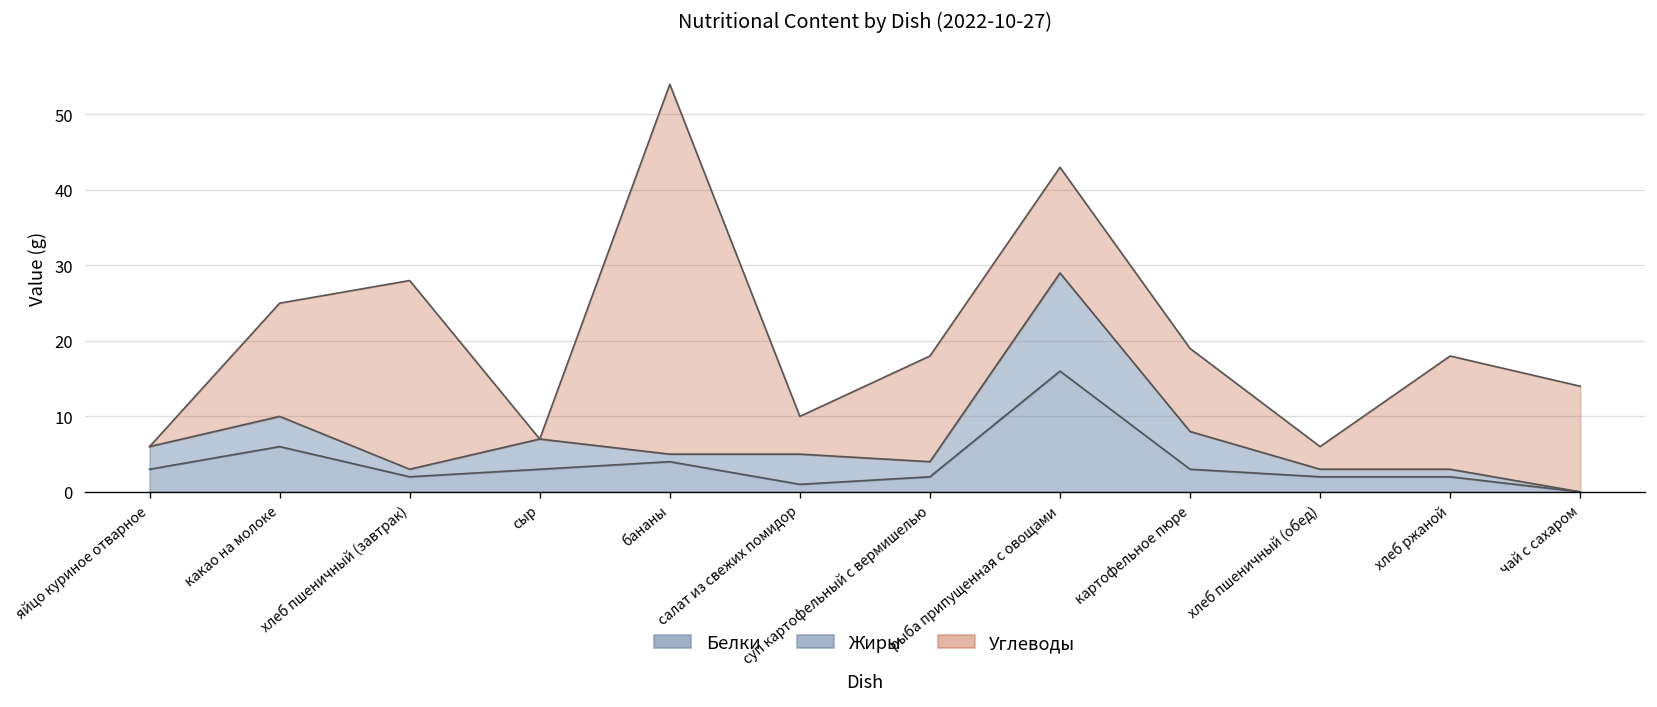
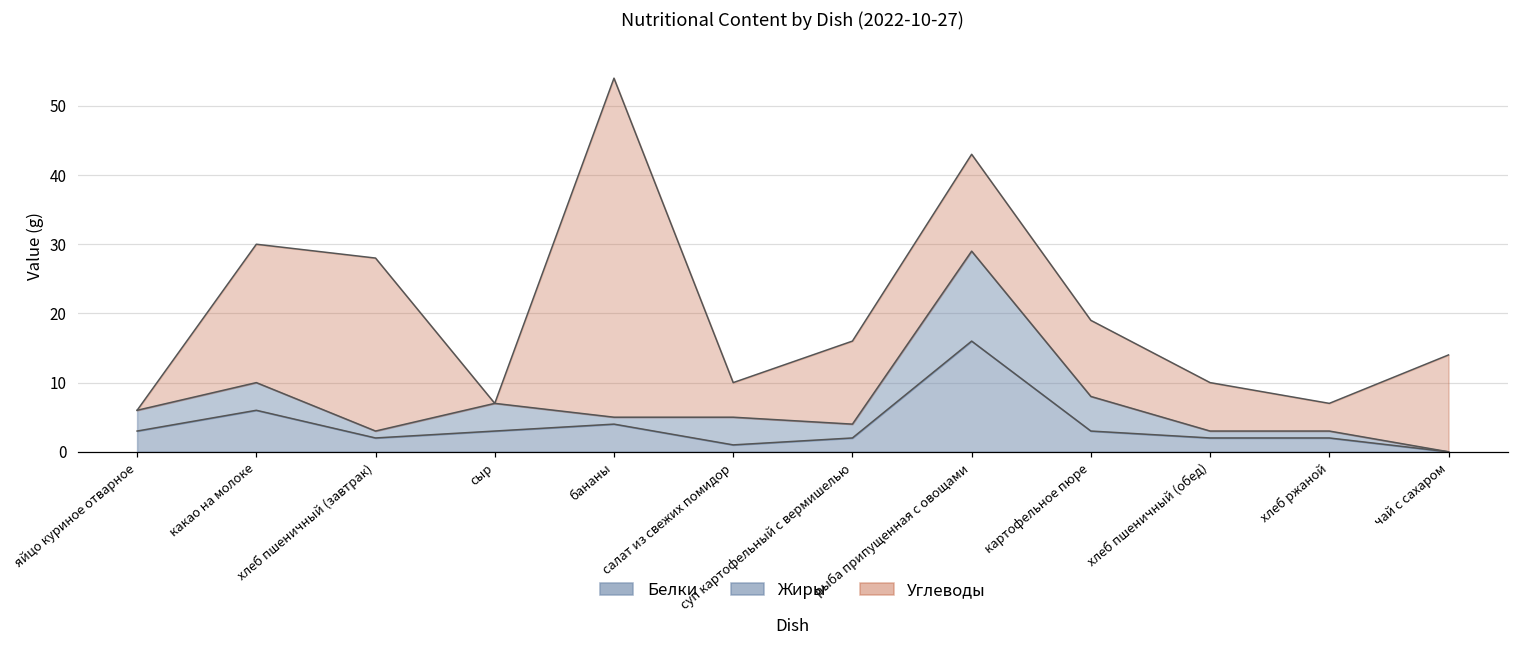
Углеводы, какао на молоке: 15 -> 20
Углеводы, суп картофельный с вермишелью: 14 -> 12
Углеводы, хлеб пшеничный (обед): 3 -> 7
Углеводы, хлеб ржаной: 15 -> 4
